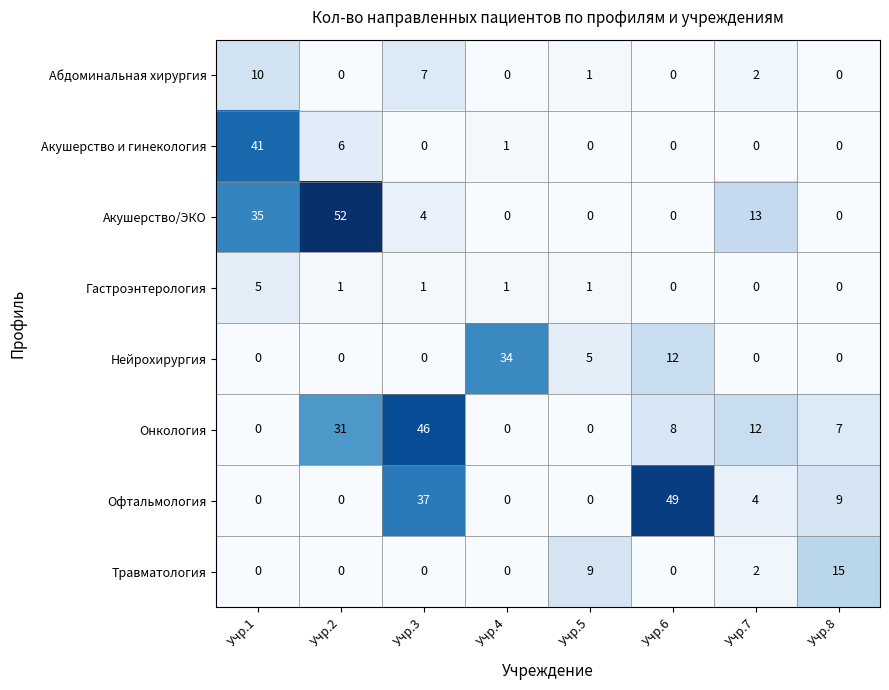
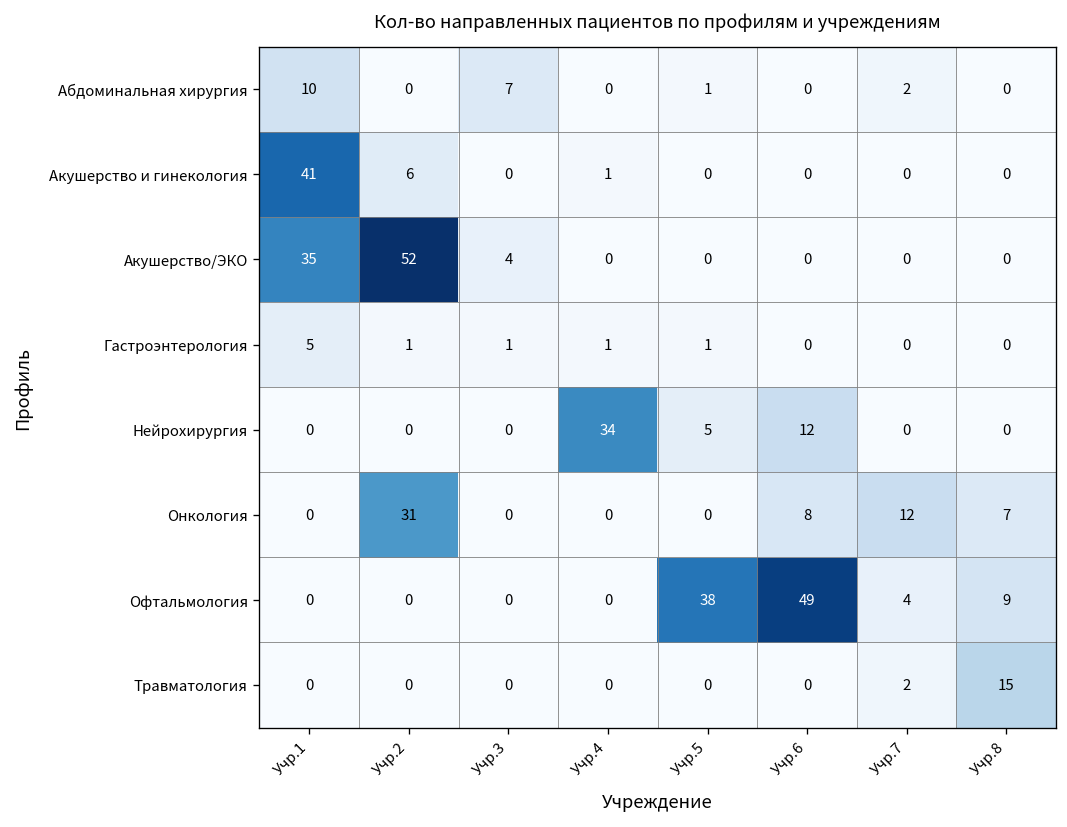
Акушерство/ЭКО, Учр.7: 13 -> 0
Онкология, Учр.3: 46 -> 0
Офтальмология, Учр.3: 37 -> 0
Офтальмология, Учр.5: 0 -> 38
Травматология, Учр.5: 9 -> 0
